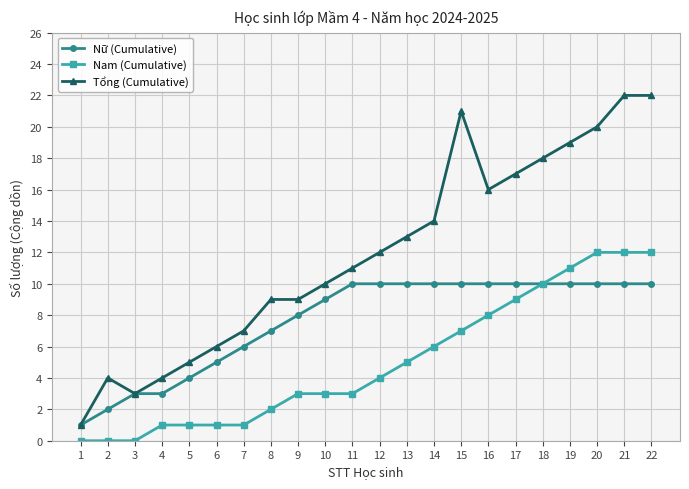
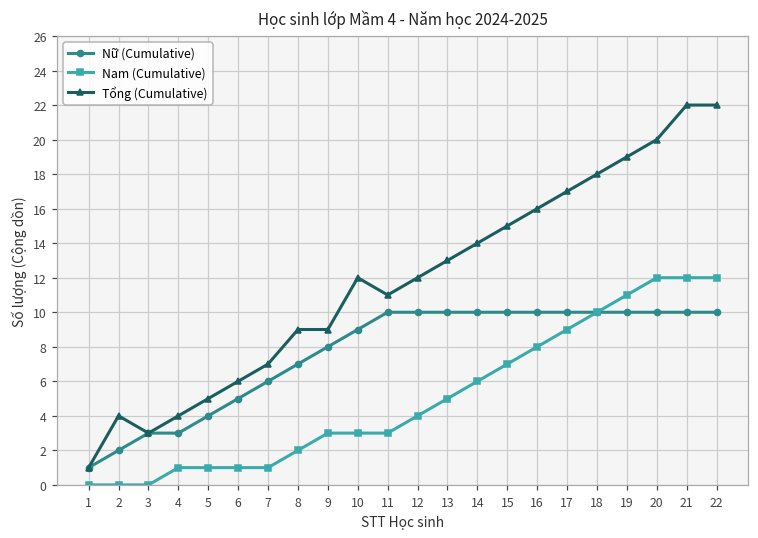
Tổng (Cumulative), 10: 10 -> 12
Tổng (Cumulative), 15: 21 -> 15
